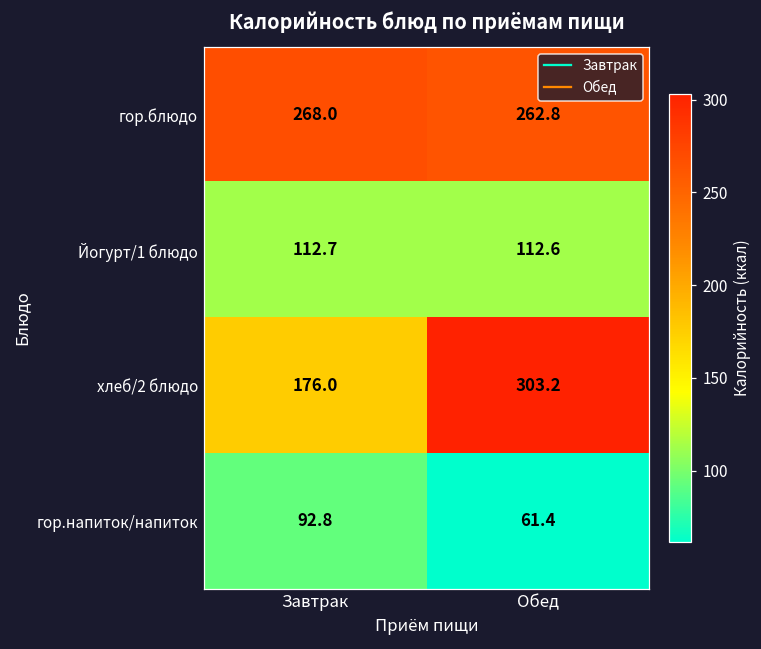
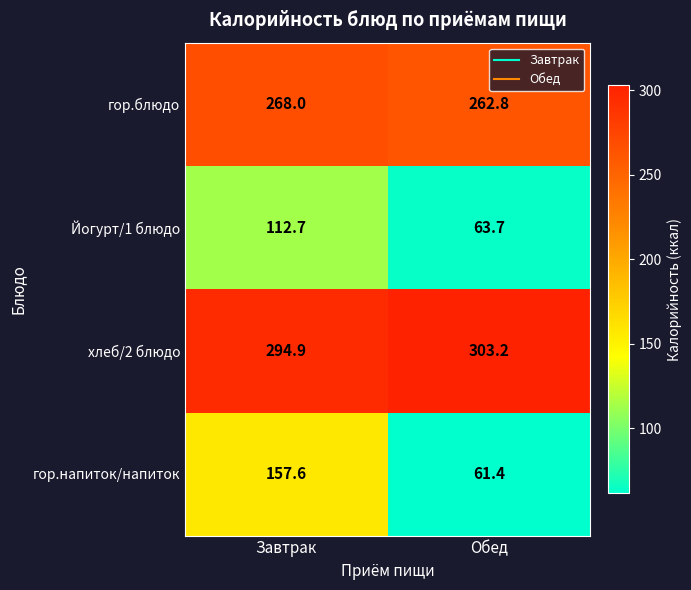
Йогурт/1 блюдо, Обед: 112.6 -> 63.7
хлеб/2 блюдо, Завтрак: 176.0 -> 294.9
гор.напиток/напиток, Завтрак: 92.8 -> 157.6
